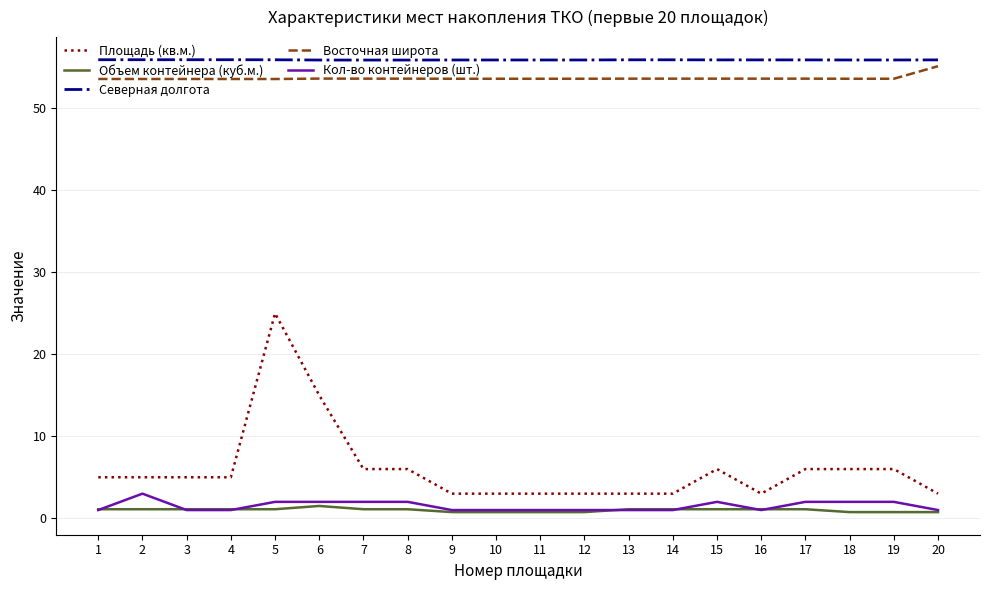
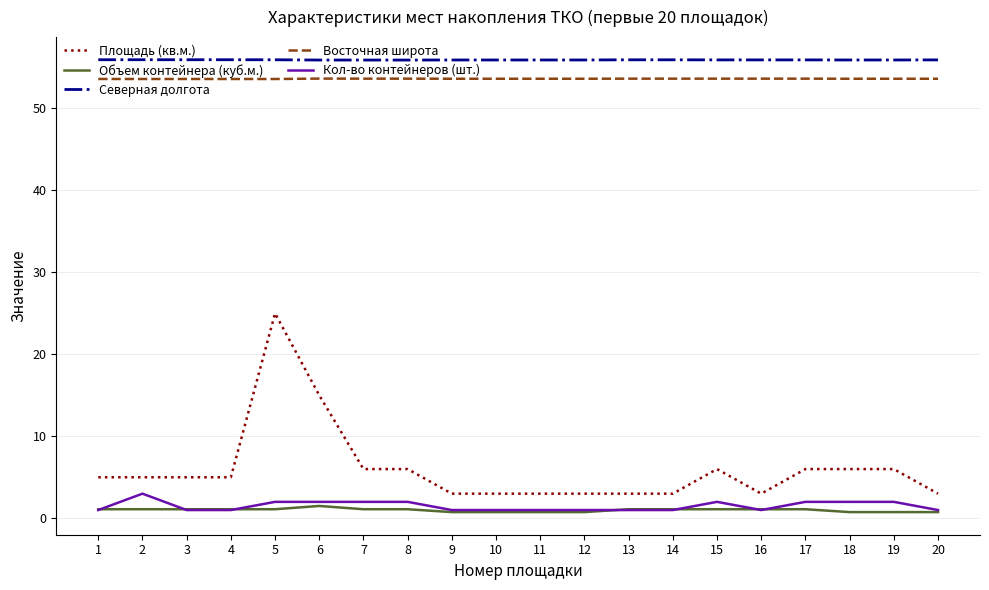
Восточная широта, 20: 55 -> 54
